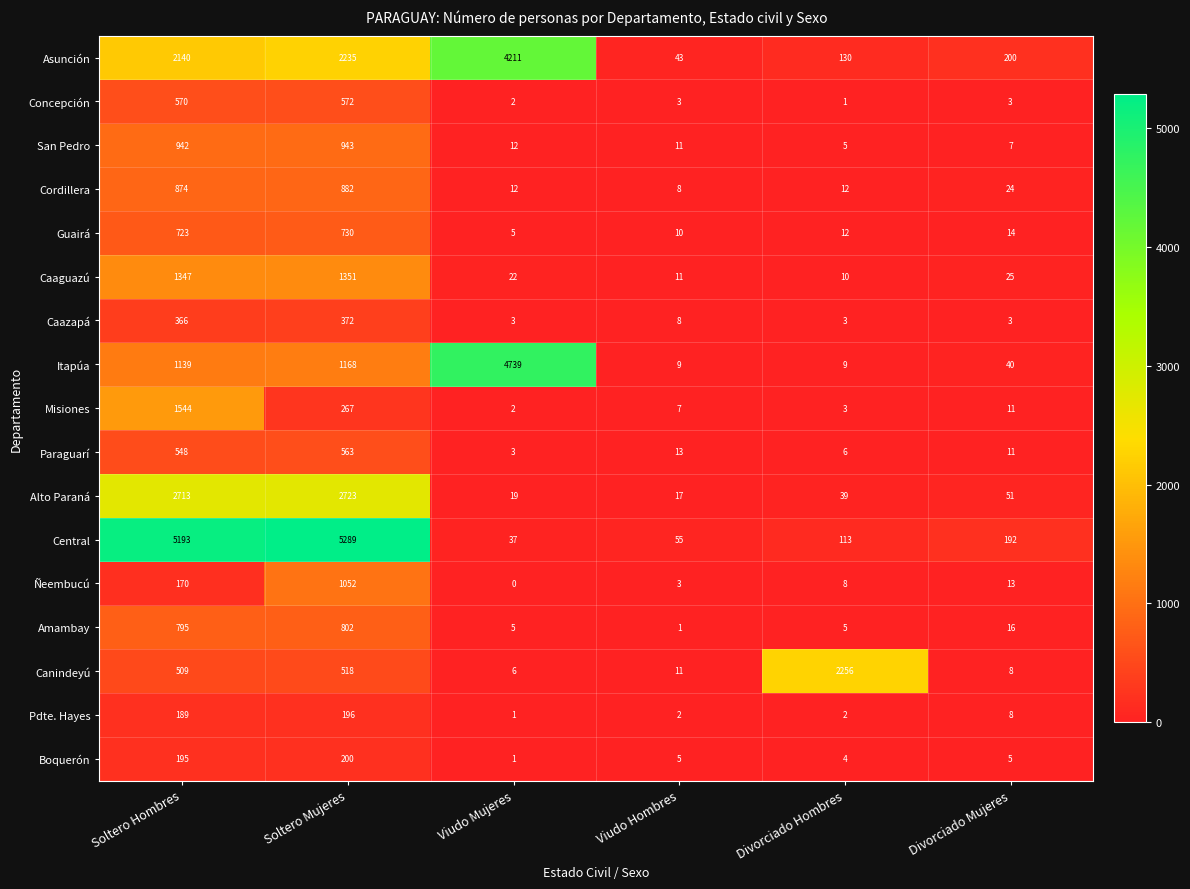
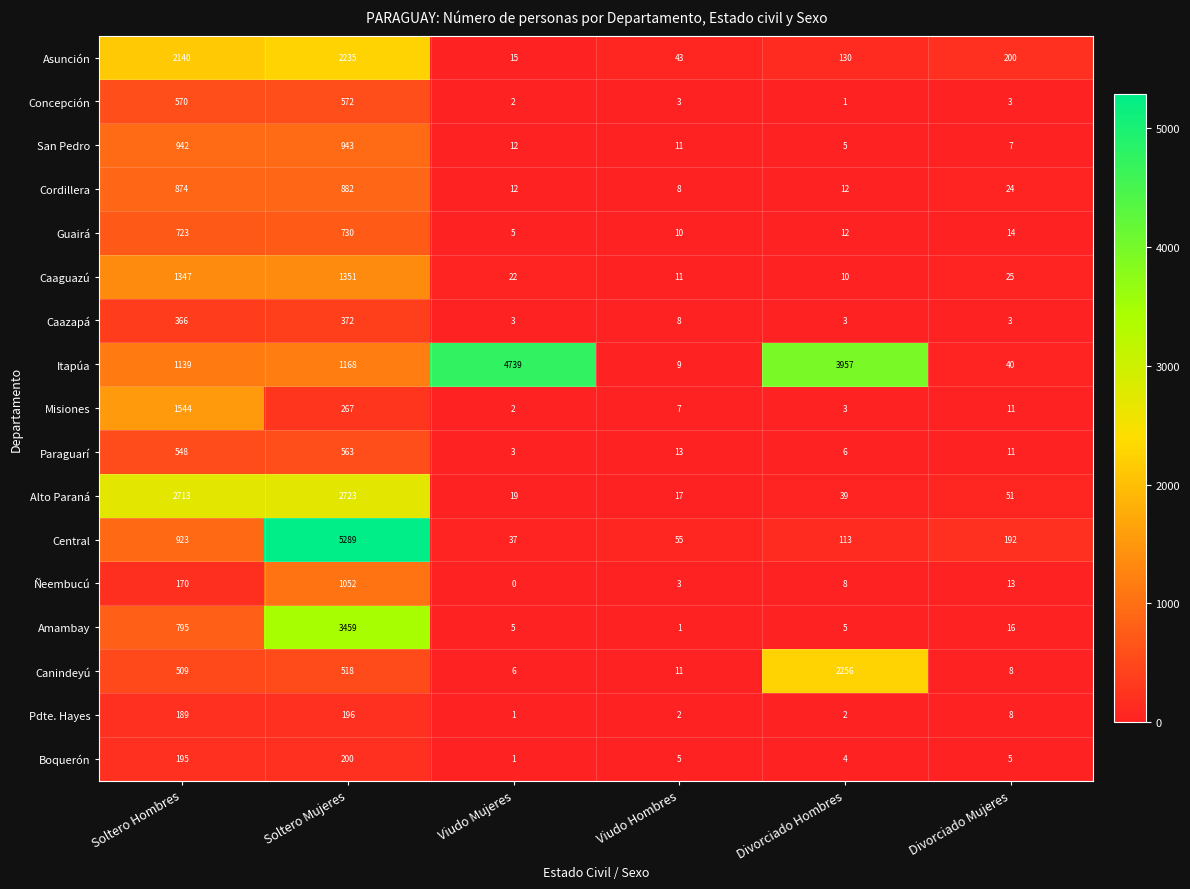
Asunción, Viudo Mujeres: 4211 -> 15
Itapúa, Divorciado Hombres: 9 -> 3957
Central, Soltero Hombres: 5193 -> 923
Amambay, Soltero Mujeres: 802 -> 3459
